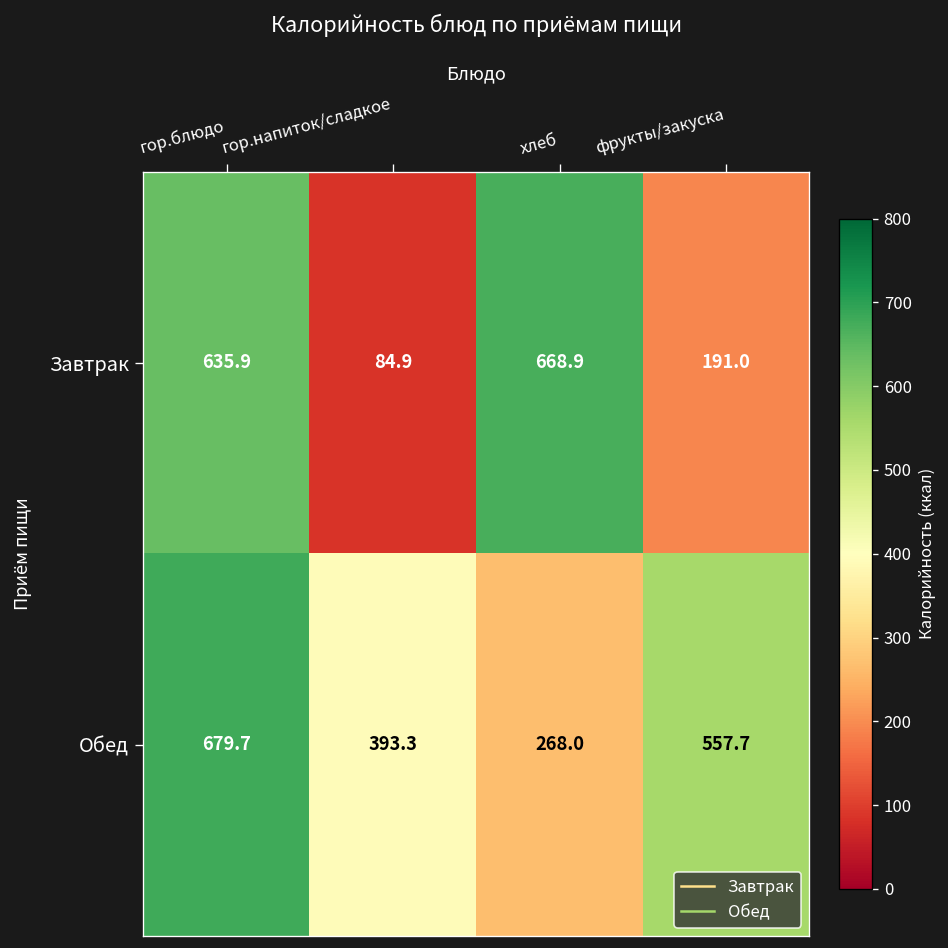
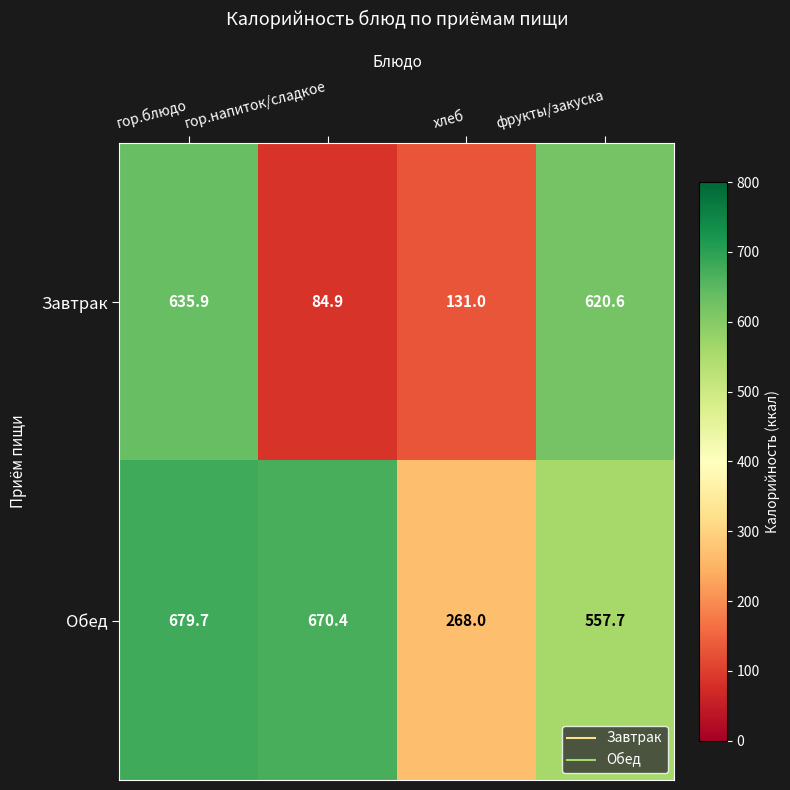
Завтрак, хлеб: 668.9 -> 131.0
Завтрак, фрукты/закуска: 191.0 -> 620.6
Обед, гор.напиток/сладкое: 393.3 -> 670.4
